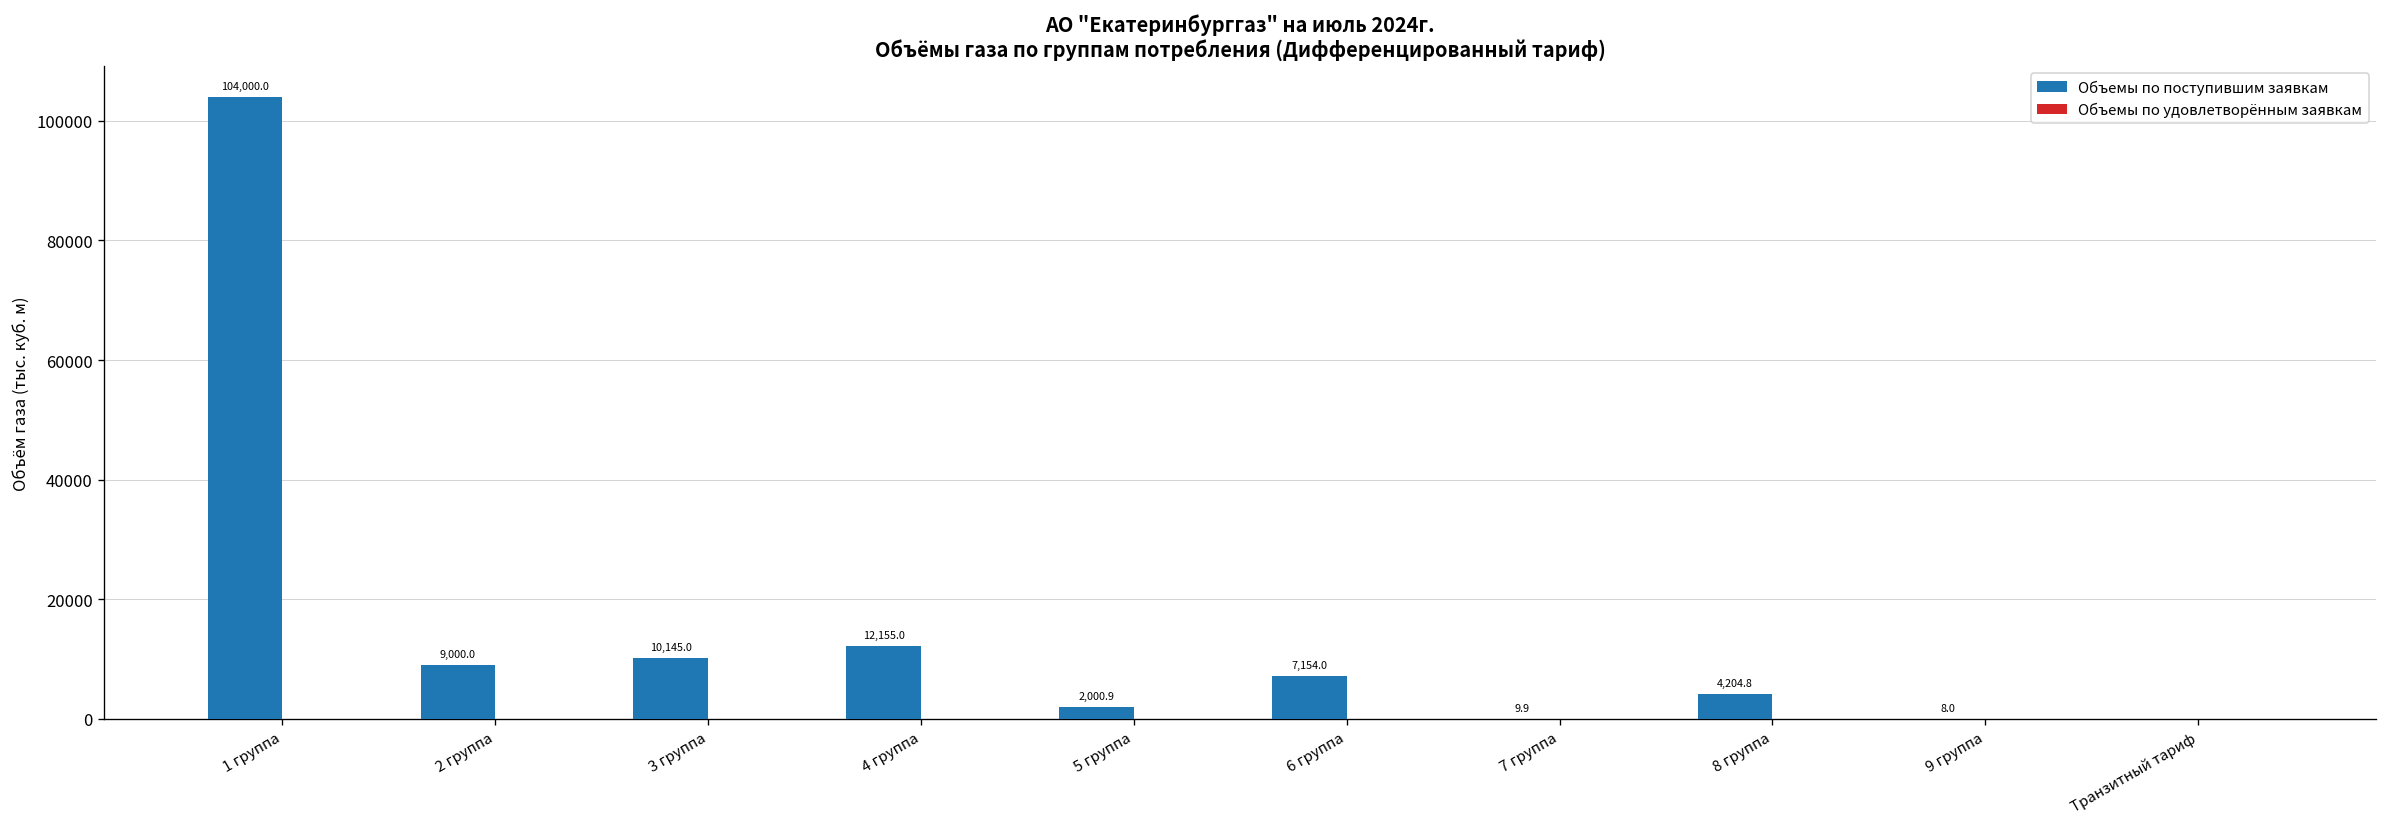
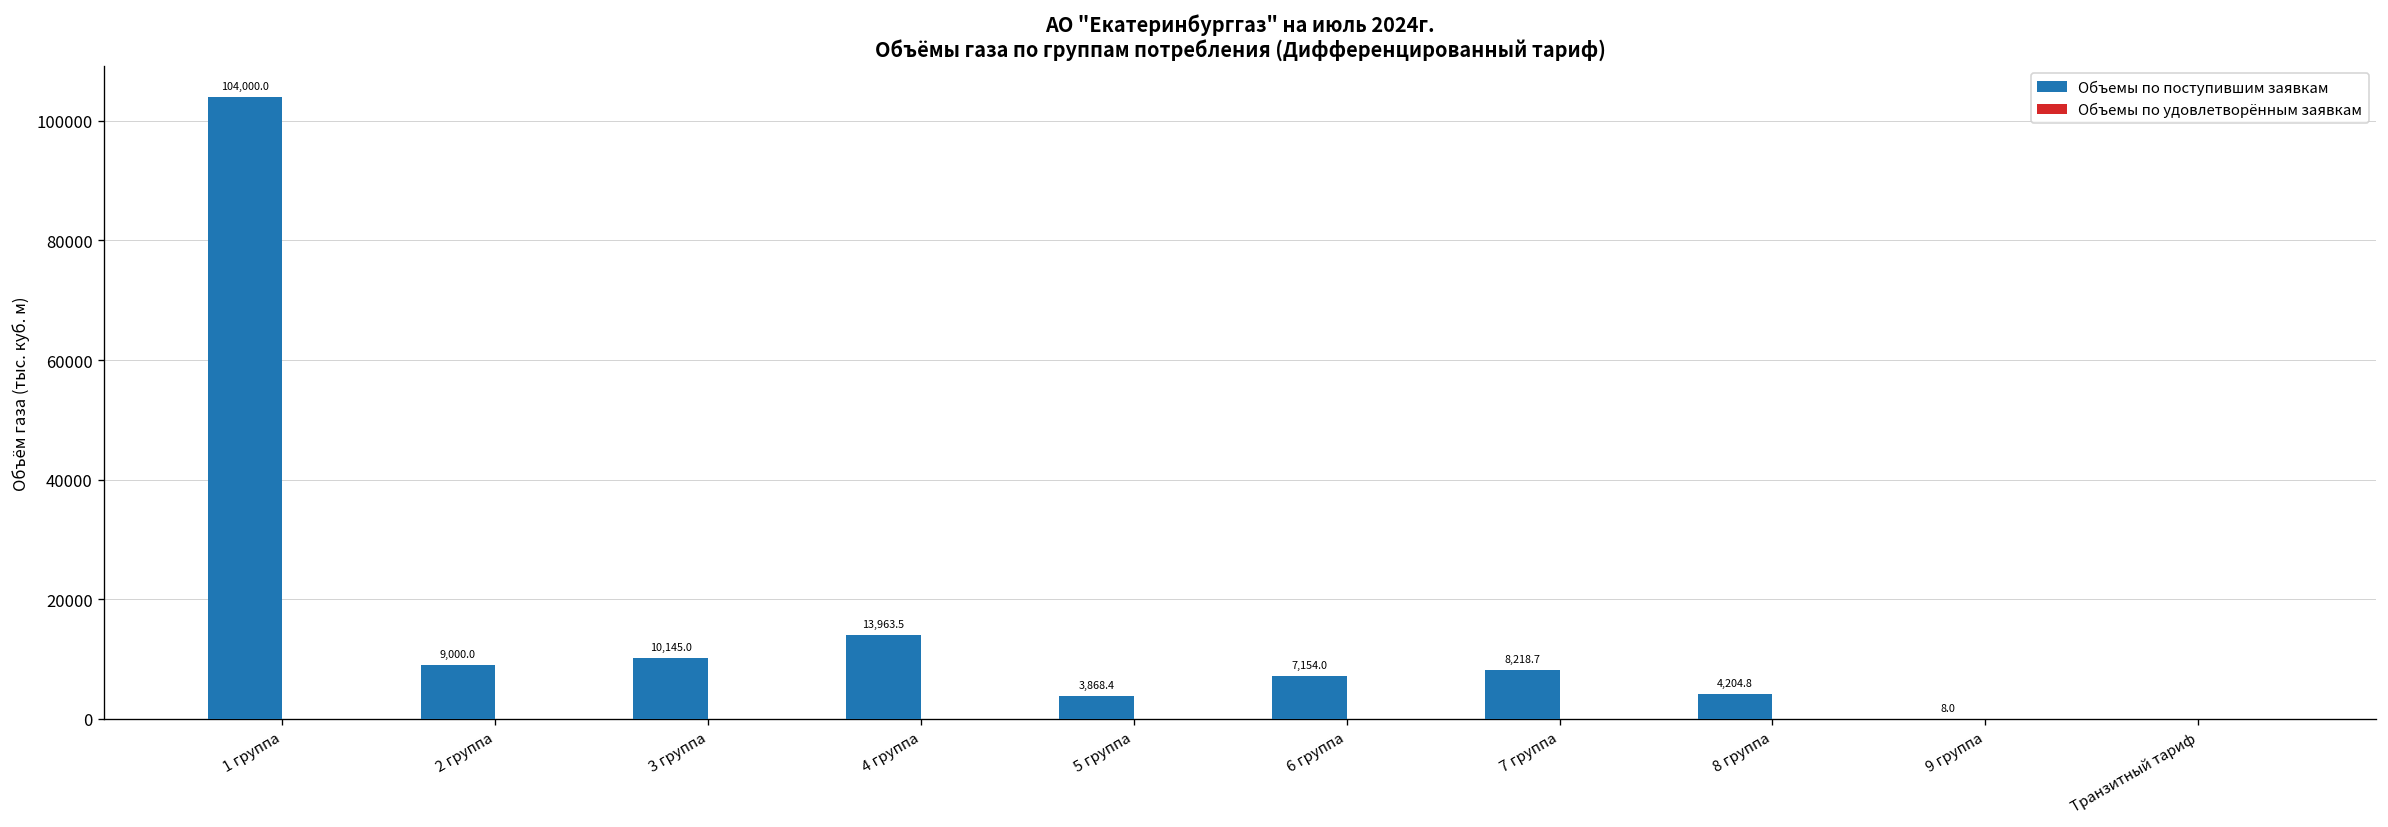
Объемы по поступившим заявкам, 4 группа: 12,155.0 -> 13,963.5
Объемы по поступившим заявкам, 5 группа: 2,000.9 -> 3,868.4
Объемы по поступившим заявкам, 7 группа: 9.9 -> 8,218.7
